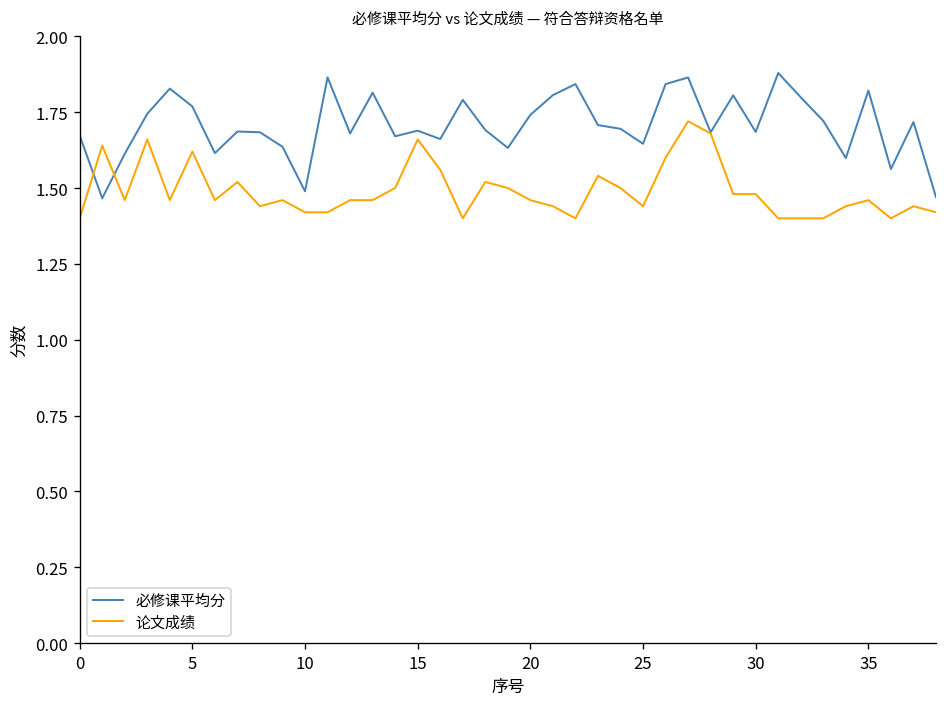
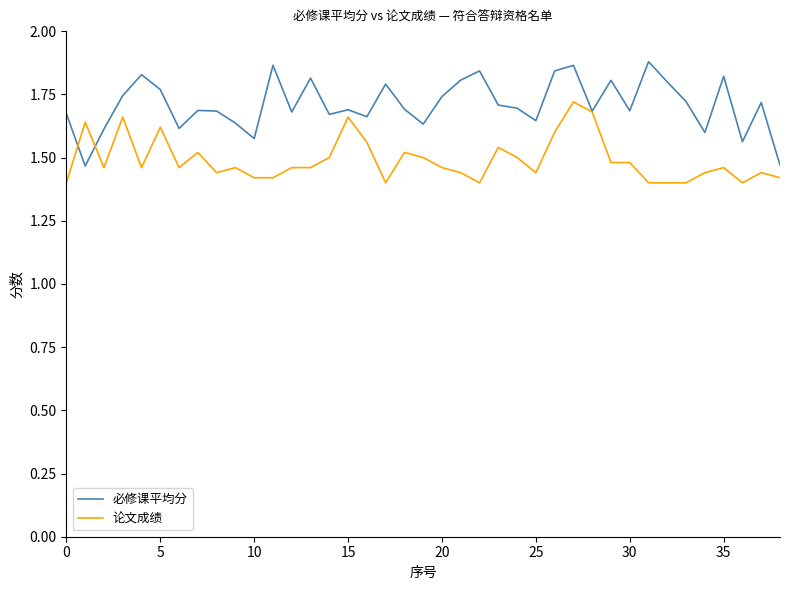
必修课平均分, 10: 1.49 -> 1.58
